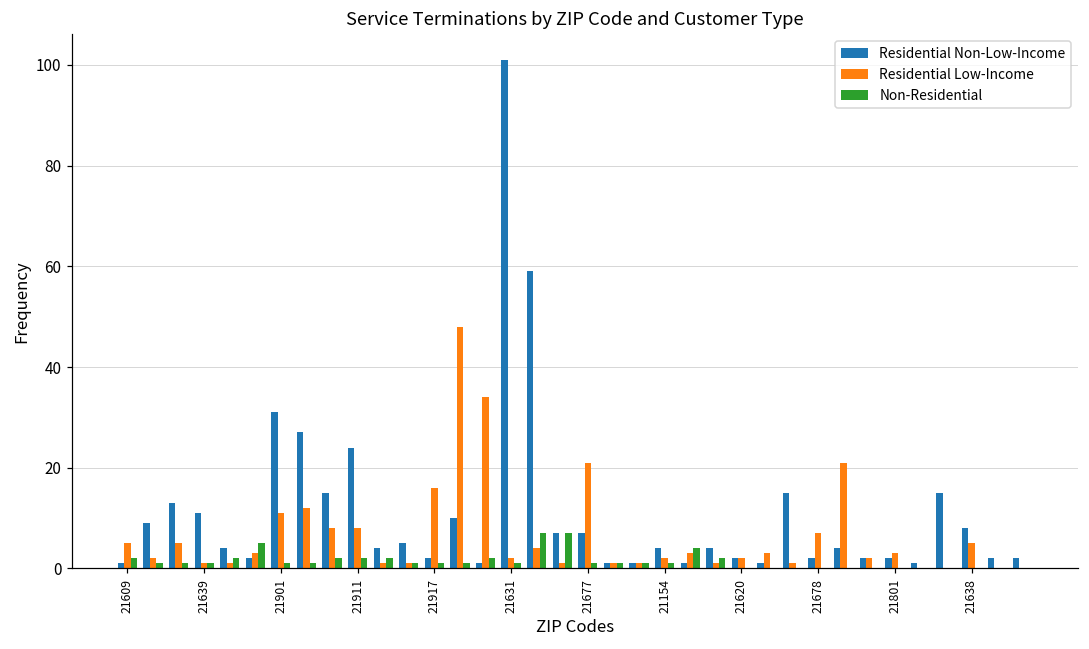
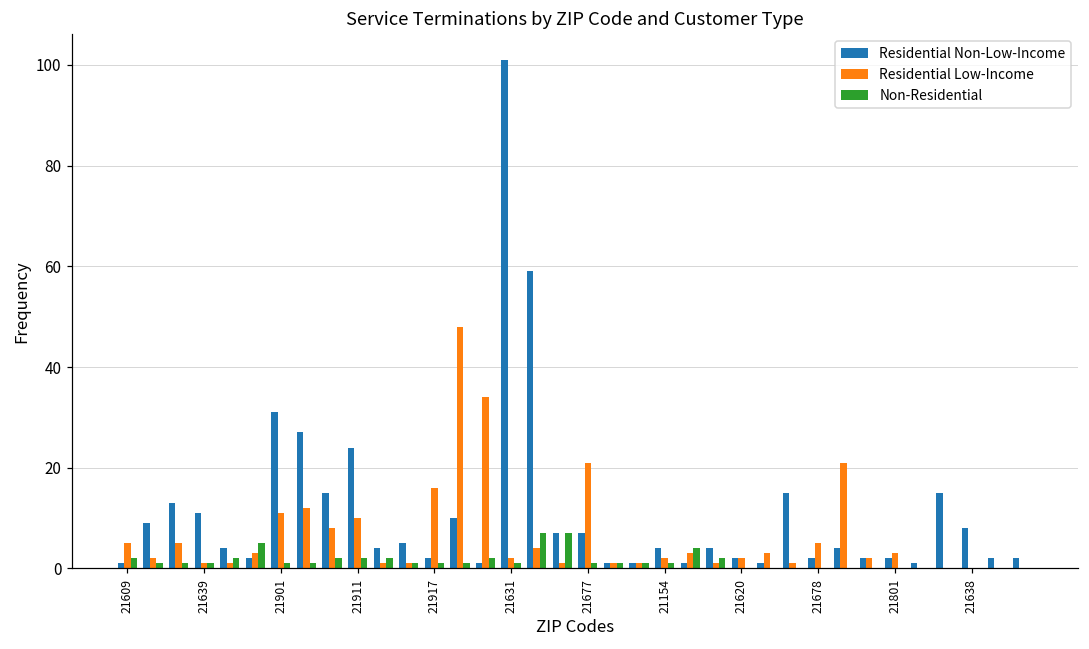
Residential Low-Income, 21911: 8 -> 10
Residential Low-Income, 21678: 7 -> 5
Residential Low-Income, 21638: 5 -> 0
